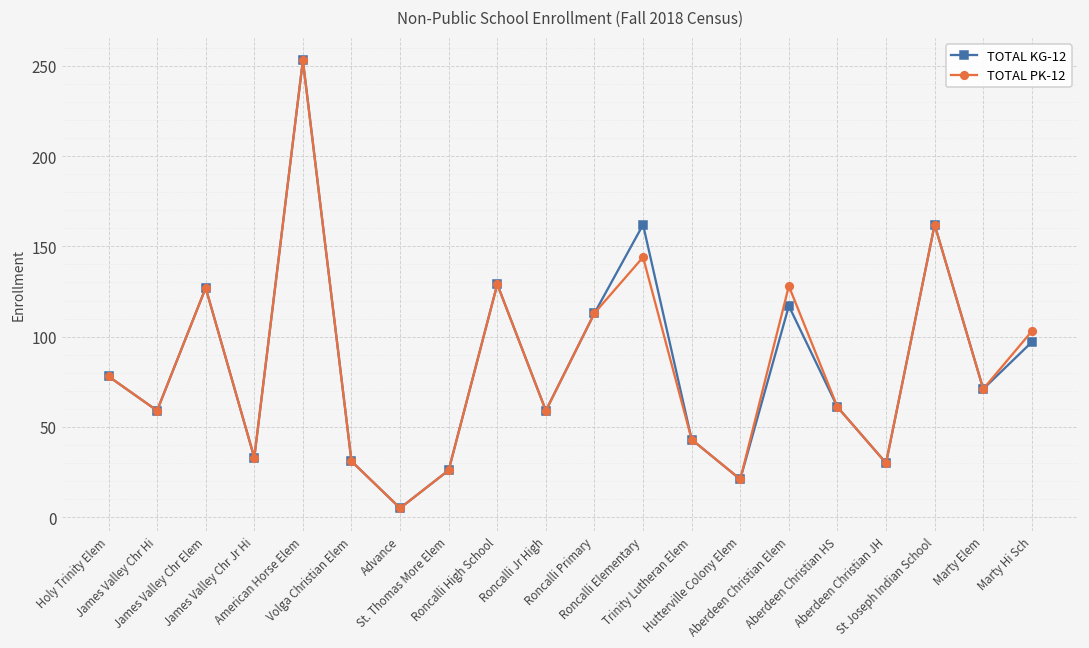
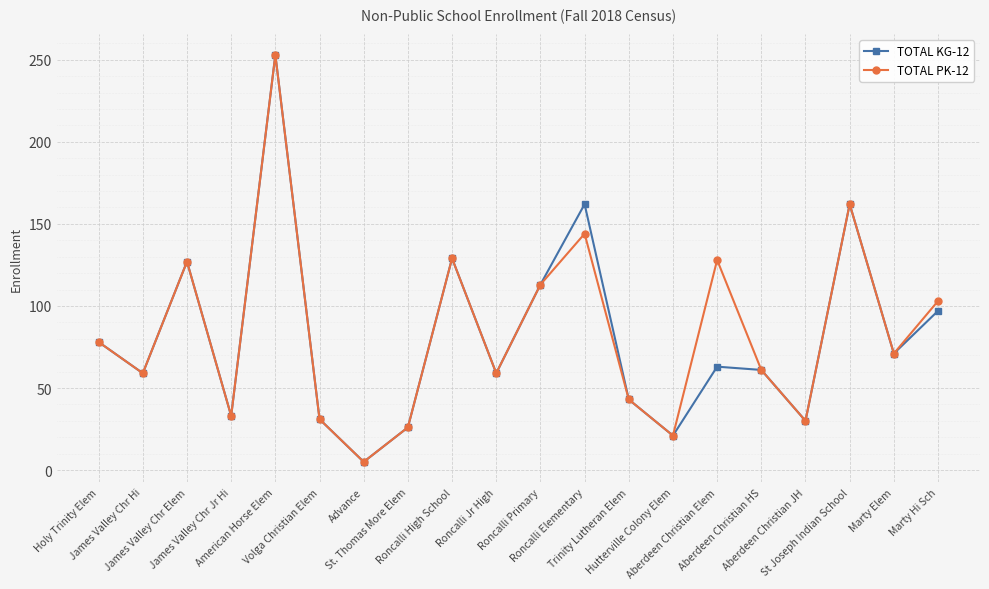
TOTAL KG-12, Aberdeen Christian Elem: 117 -> 63
